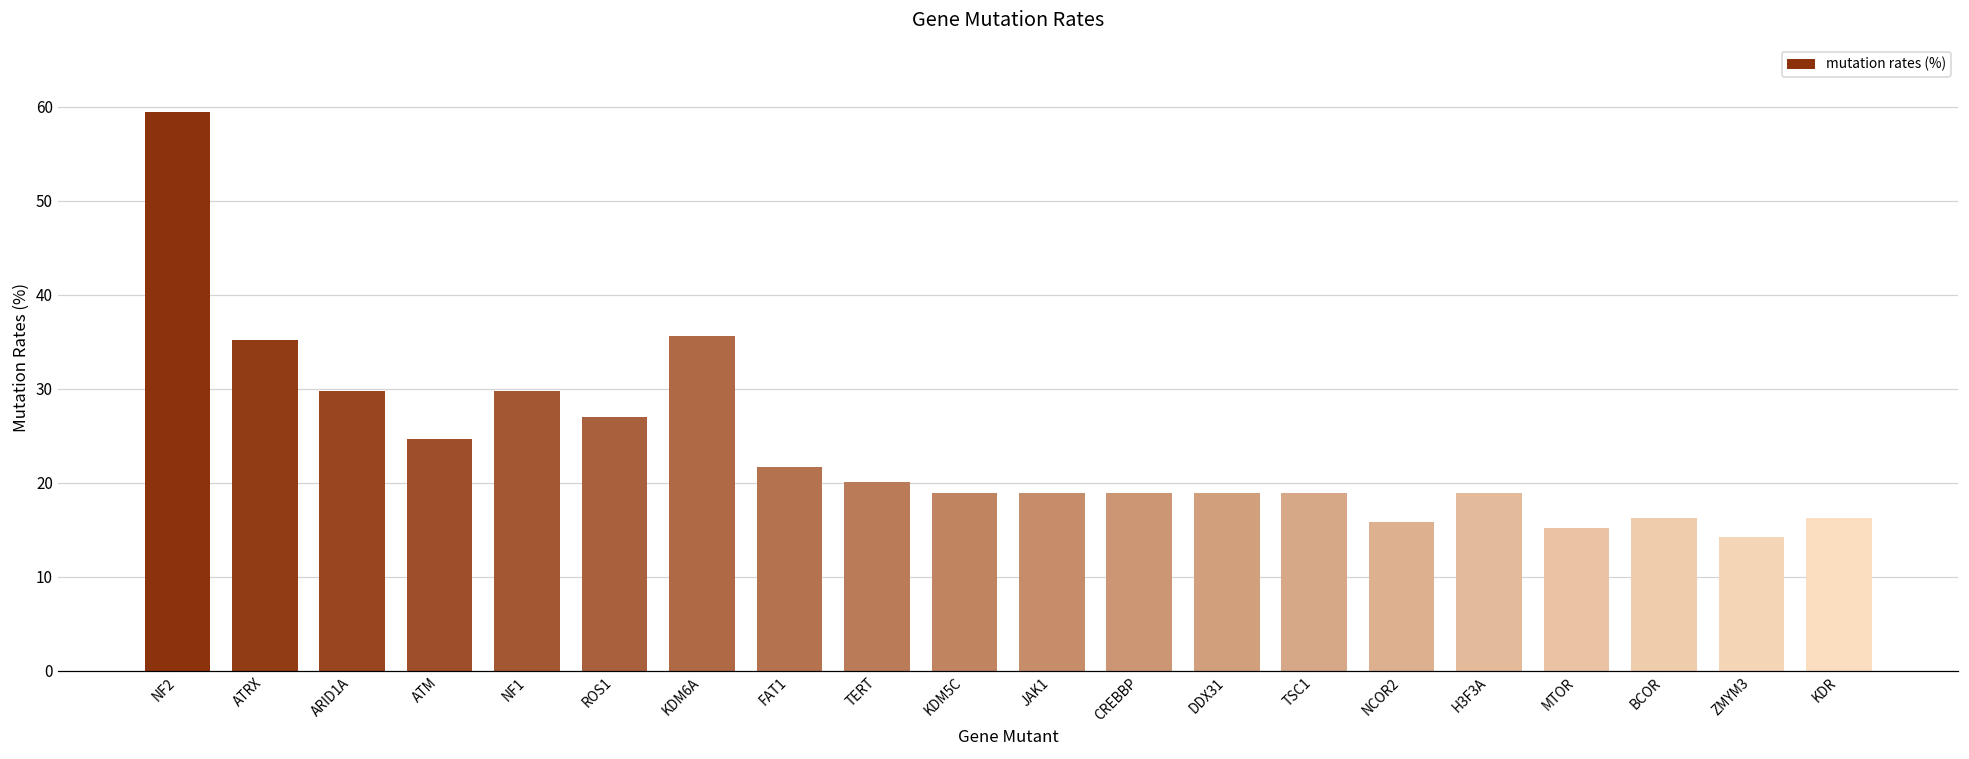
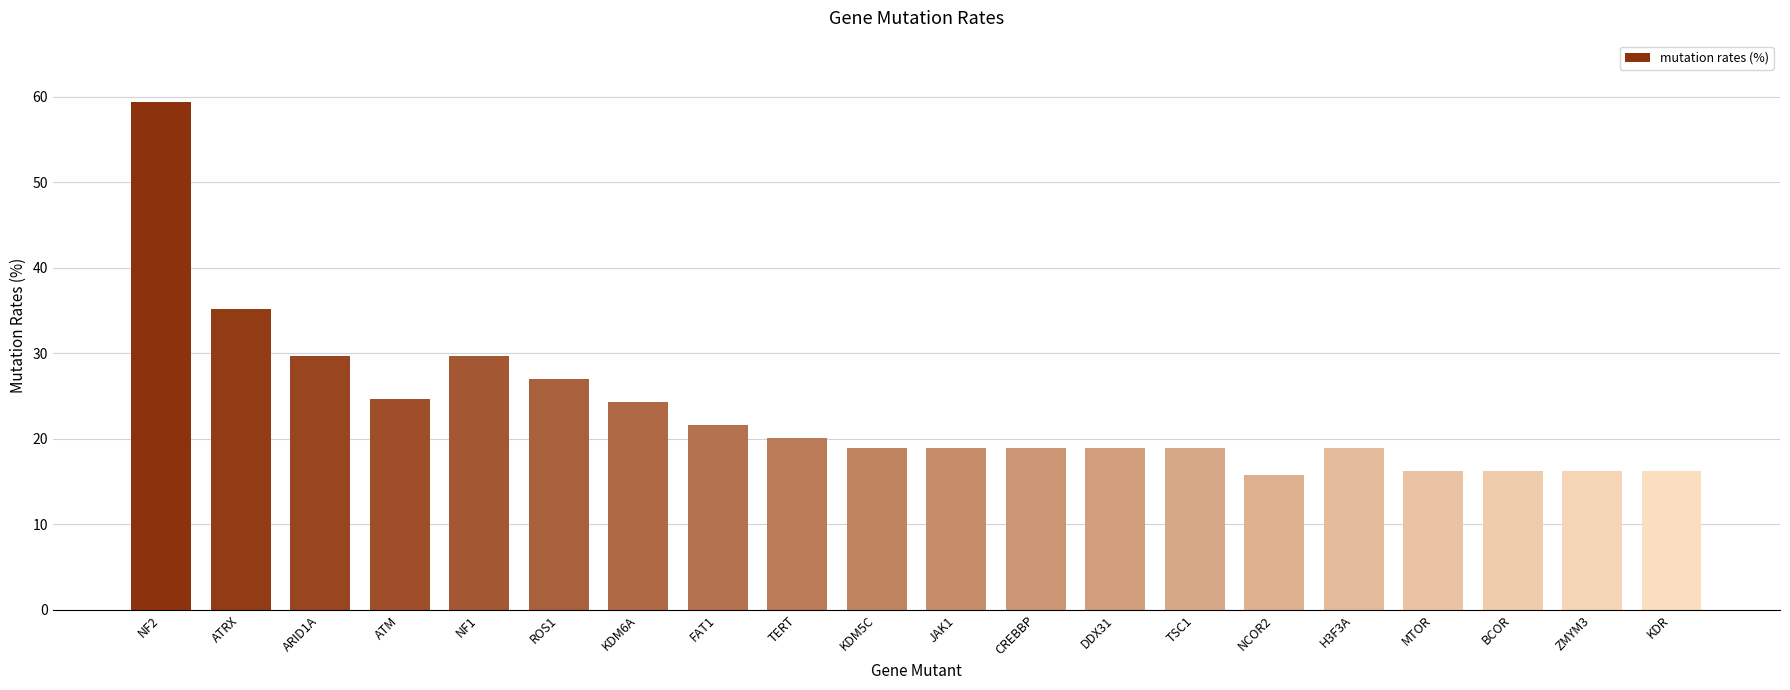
KDM6A: 36 -> 24
MTOR: 15 -> 16
ZMYM3: 14 -> 16
